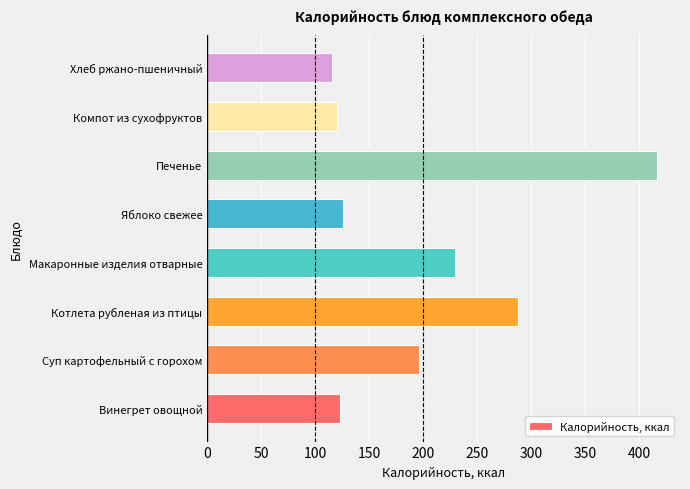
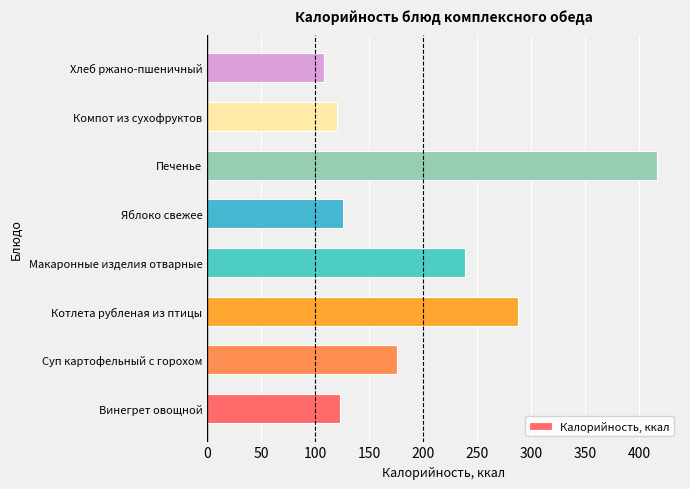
Хлеб ржано-пшеничный: 116 -> 108
Макаронные изделия отварные: 229 -> 239
Суп картофельный с горохом: 196 -> 176
